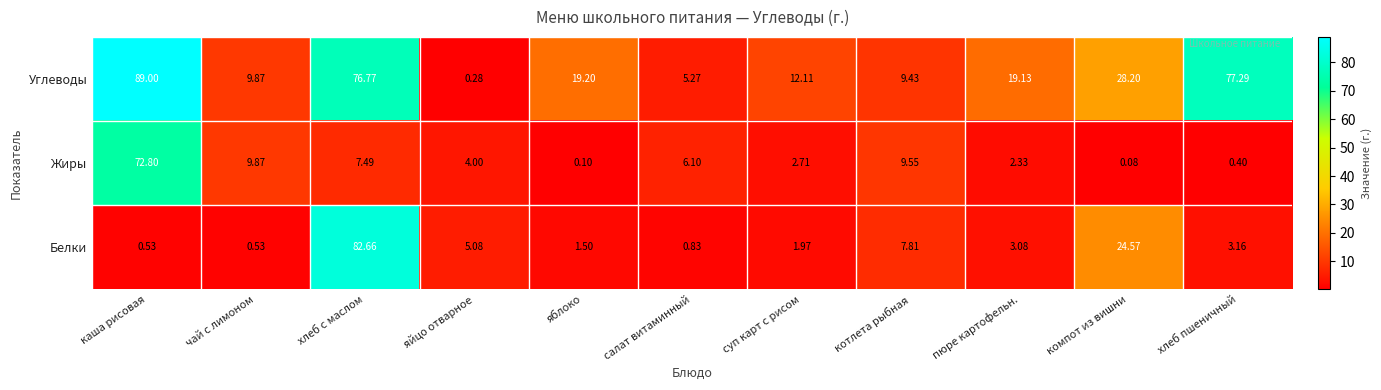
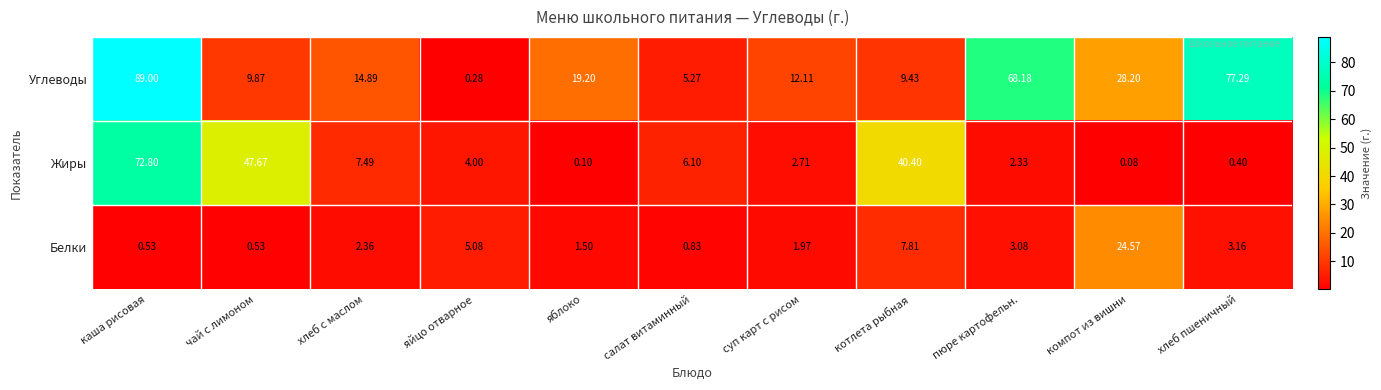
Углеводы, хлеб с маслом: 76.77 -> 14.89
Углеводы, пюре картофельн.: 19.13 -> 68.18
Жиры, чай с лимоном: 9.87 -> 47.67
Жиры, котлета рыбная: 9.55 -> 40.40
Белки, хлеб с маслом: 82.66 -> 2.36
